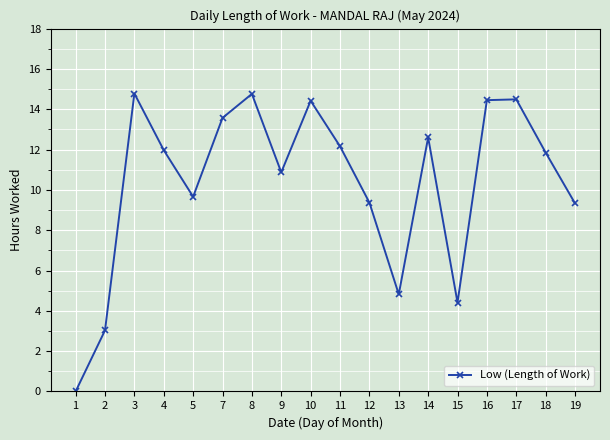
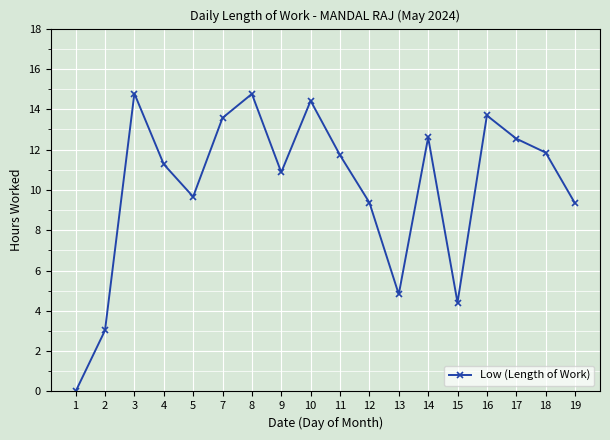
4: 12.0 -> 11.3
11: 12.2 -> 11.7
16: 14.5 -> 13.7
17: 14.5 -> 12.5
